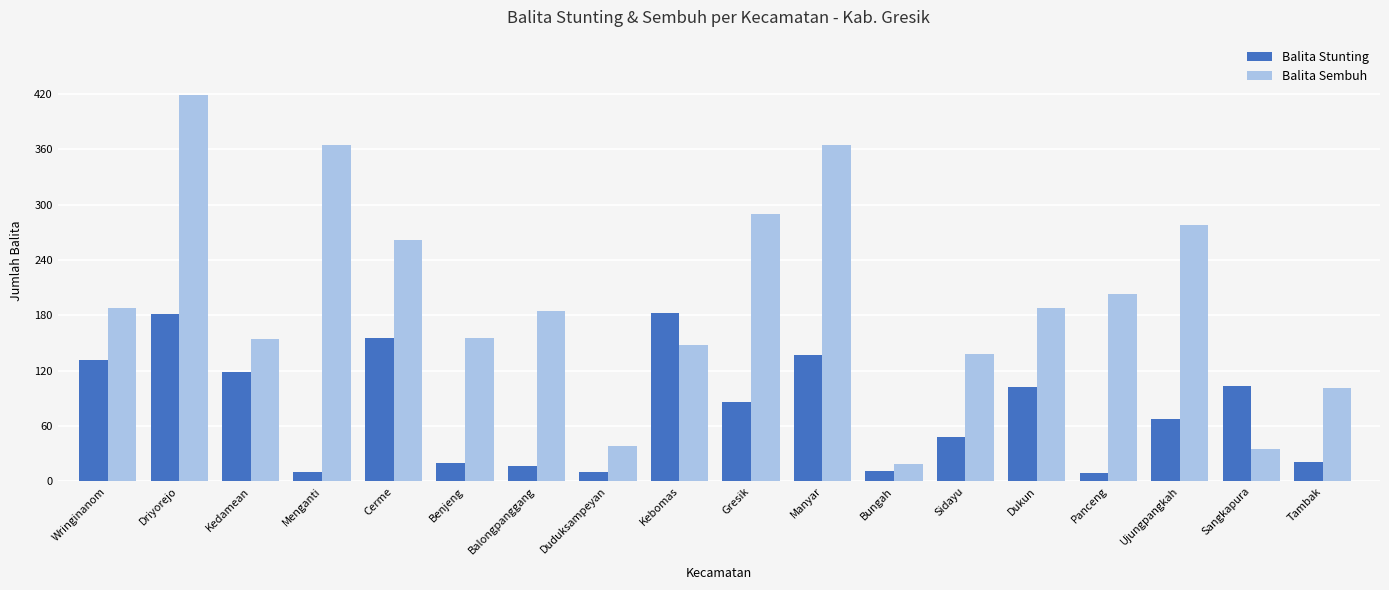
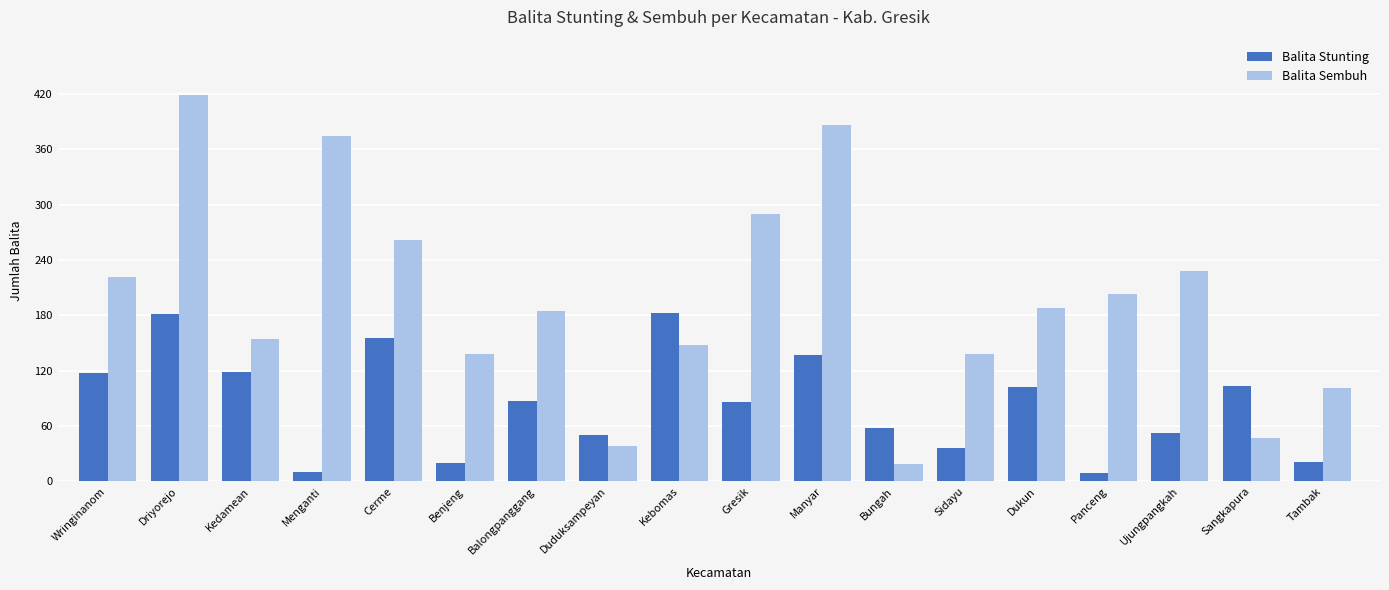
Balita Stunting, Wringinanom: 130 -> 120
Balita Sembuh, Wringinanom: 190 -> 220
Balita Sembuh, Menganti: 370 -> 380
Balita Sembuh, Benjeng: 160 -> 140
Balita Stunting, Balongpanggang: 20 -> 90
Balita Stunting, Duduksampeyan: 10 -> 50
Balita Sembuh, Manyar: 370 -> 390
Balita Stunting, Bungah: 10 -> 60
Balita Stunting, Sidayu: 50 -> 40
Balita Stunting, Ujungpangkah: 70 -> 50
Balita Sembuh, Ujungpangkah: 280 -> 230
Balita Sembuh, Sangkapura: 40 -> 50
